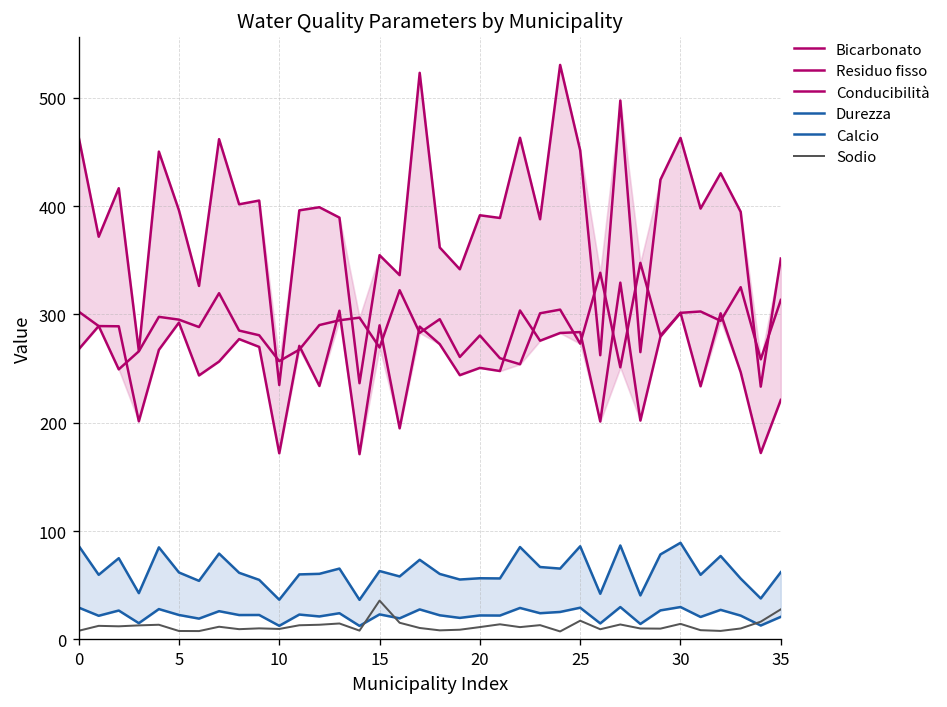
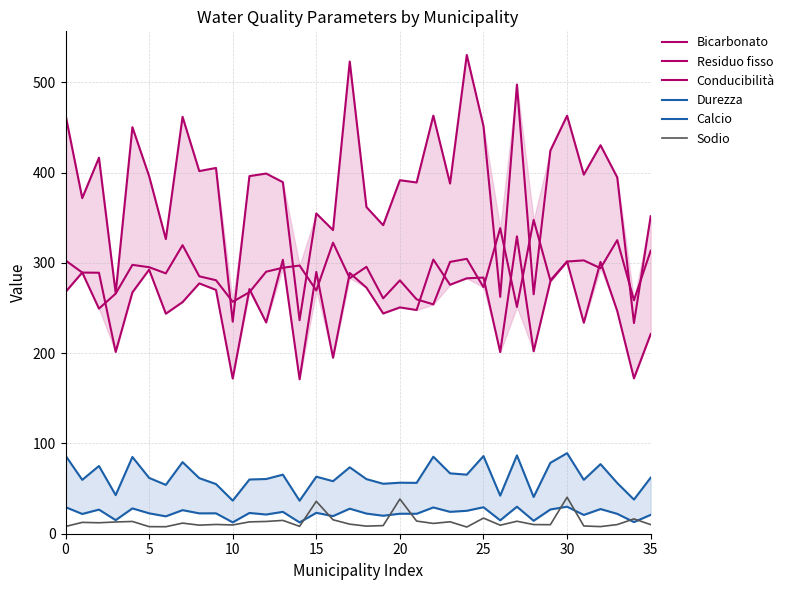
Sodio, 20: 10 -> 40
Sodio, 30: 10 -> 40
Sodio, 35: 30 -> 10
